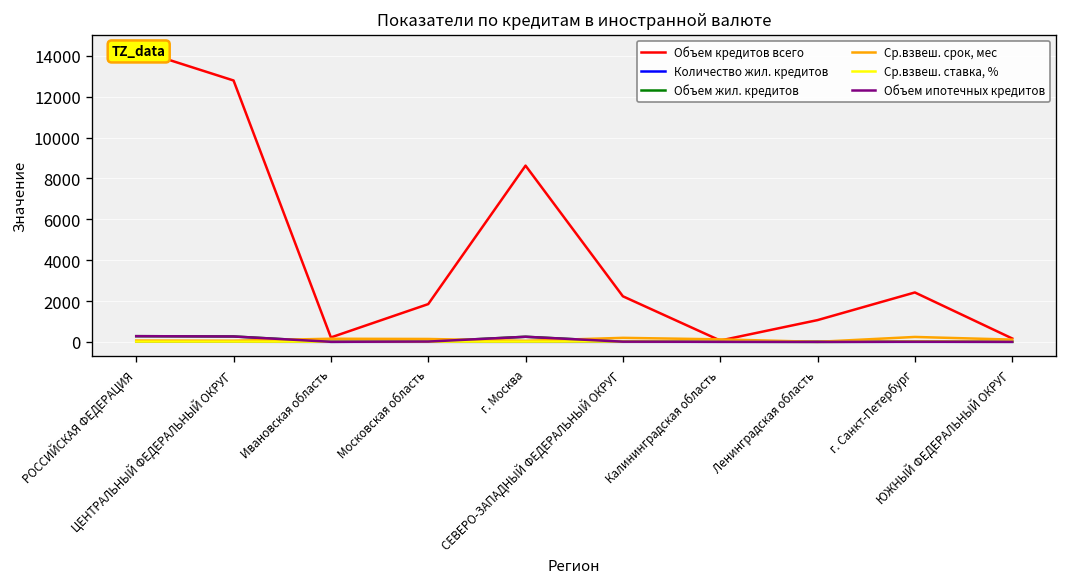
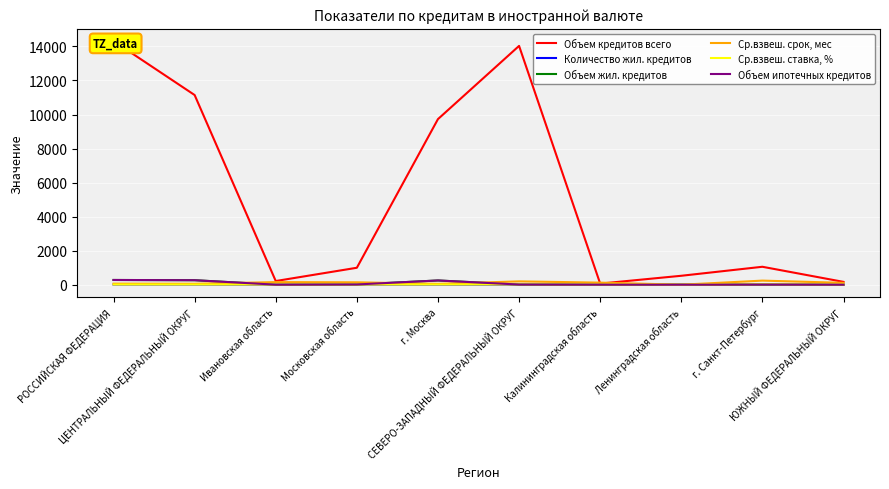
Объем кредитов всего, ЦЕНТРАЛЬНЫЙ ФЕДЕРАЛЬНЫЙ ОКРУГ: 12800 -> 11100
Объем кредитов всего, Московская область: 1800 -> 1000
Объем кредитов всего, г. Москва: 8600 -> 9700
Объем кредитов всего, СЕВЕРО-ЗАПАДНЫЙ ФЕДЕРАЛЬНЫЙ ОКРУГ: 2200 -> 14000
Объем кредитов всего, Ленинградская область: 1100 -> 500
Объем кредитов всего, г. Санкт-Петербург: 2400 -> 1100
